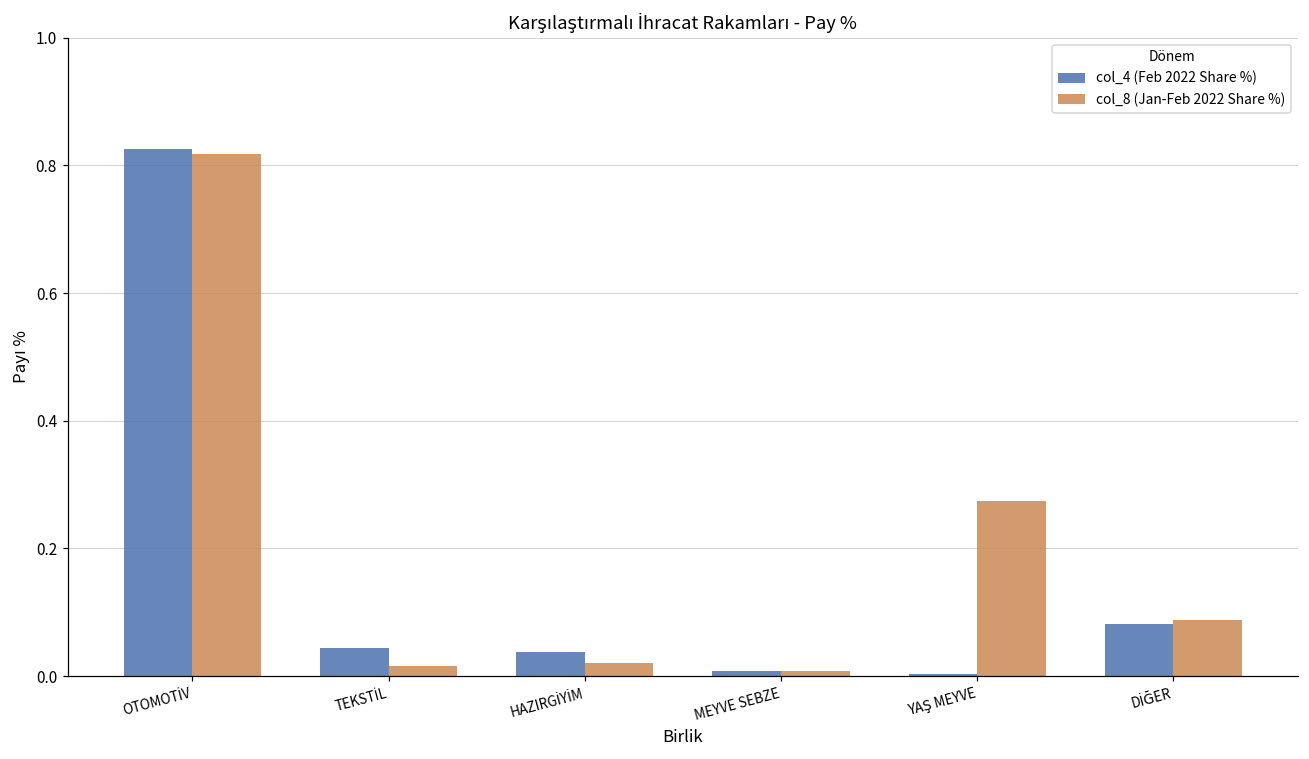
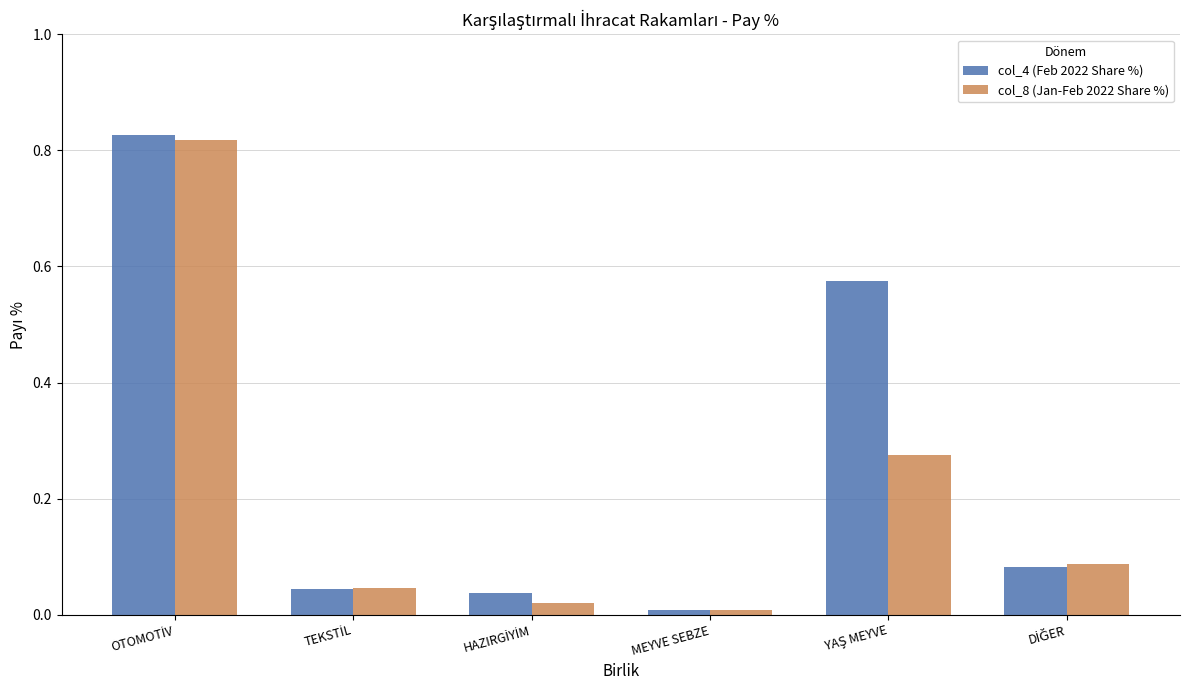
col_8 (Jan-Feb 2022 Share %), TEKSTİL: 0.02 -> 0.05
col_4 (Feb 2022 Share %), YAŞ MEYVE: 0.00 -> 0.57
